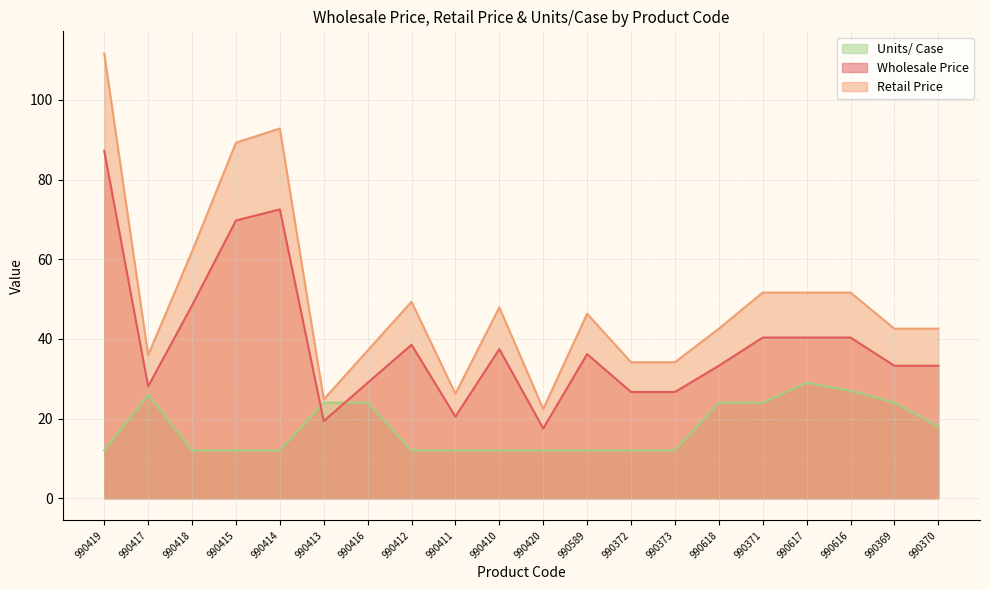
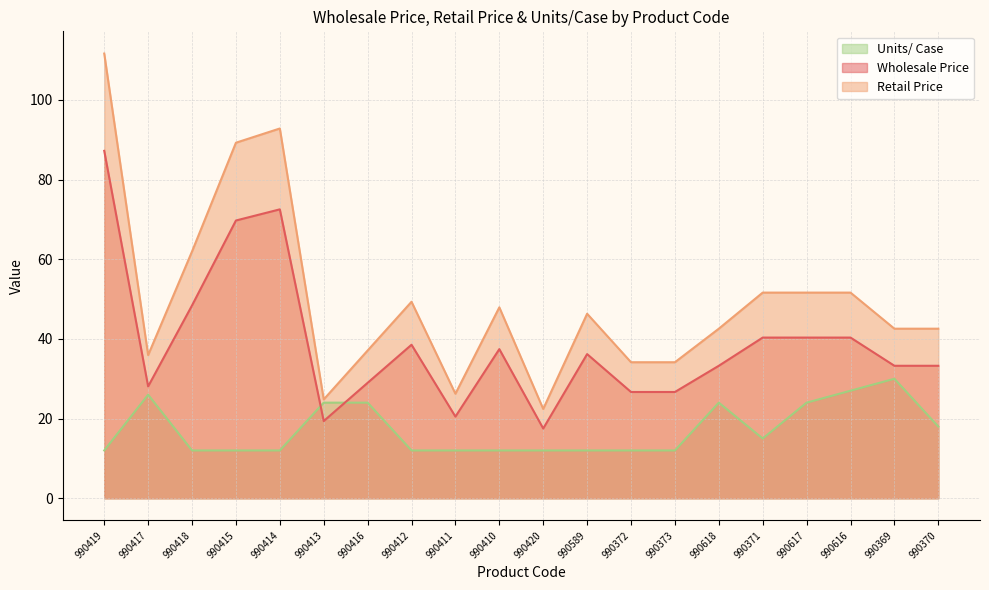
Units/ Case, 990371: 24 -> 15
Units/ Case, 990617: 29 -> 24
Units/ Case, 990369: 24 -> 30
